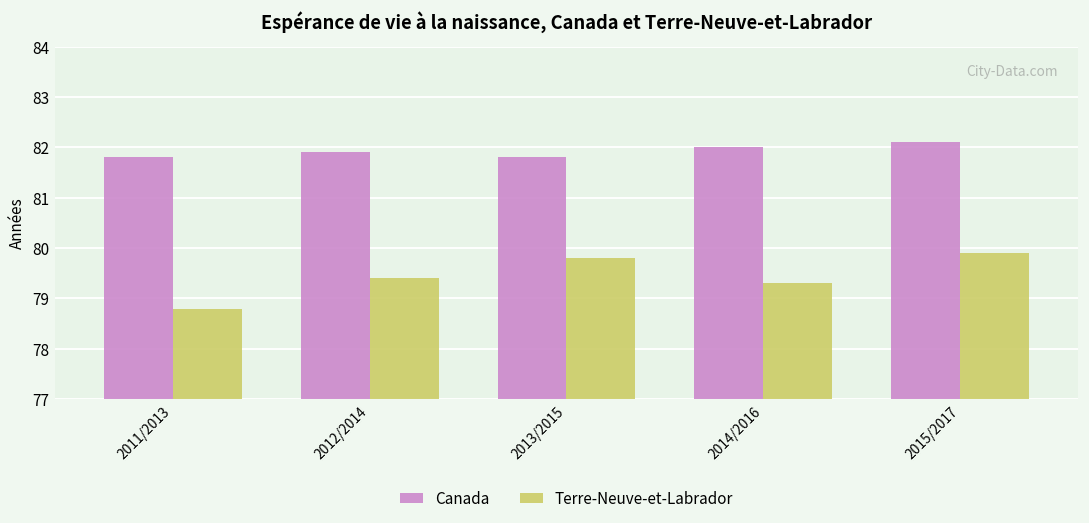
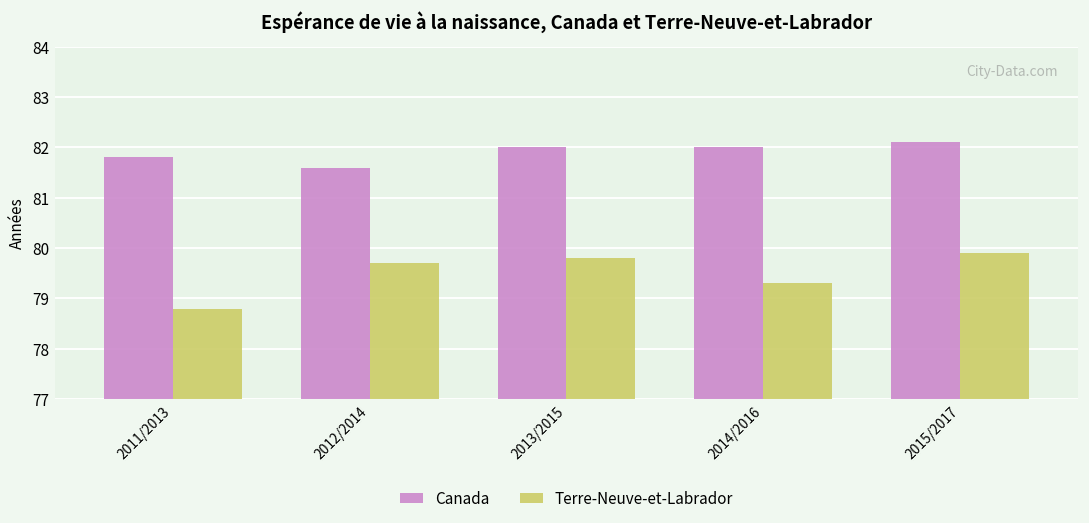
Canada, 2012/2014: 81.9 -> 81.6
Terre-Neuve-et-Labrador, 2012/2014: 79.4 -> 79.7
Canada, 2013/2015: 81.8 -> 82.0
